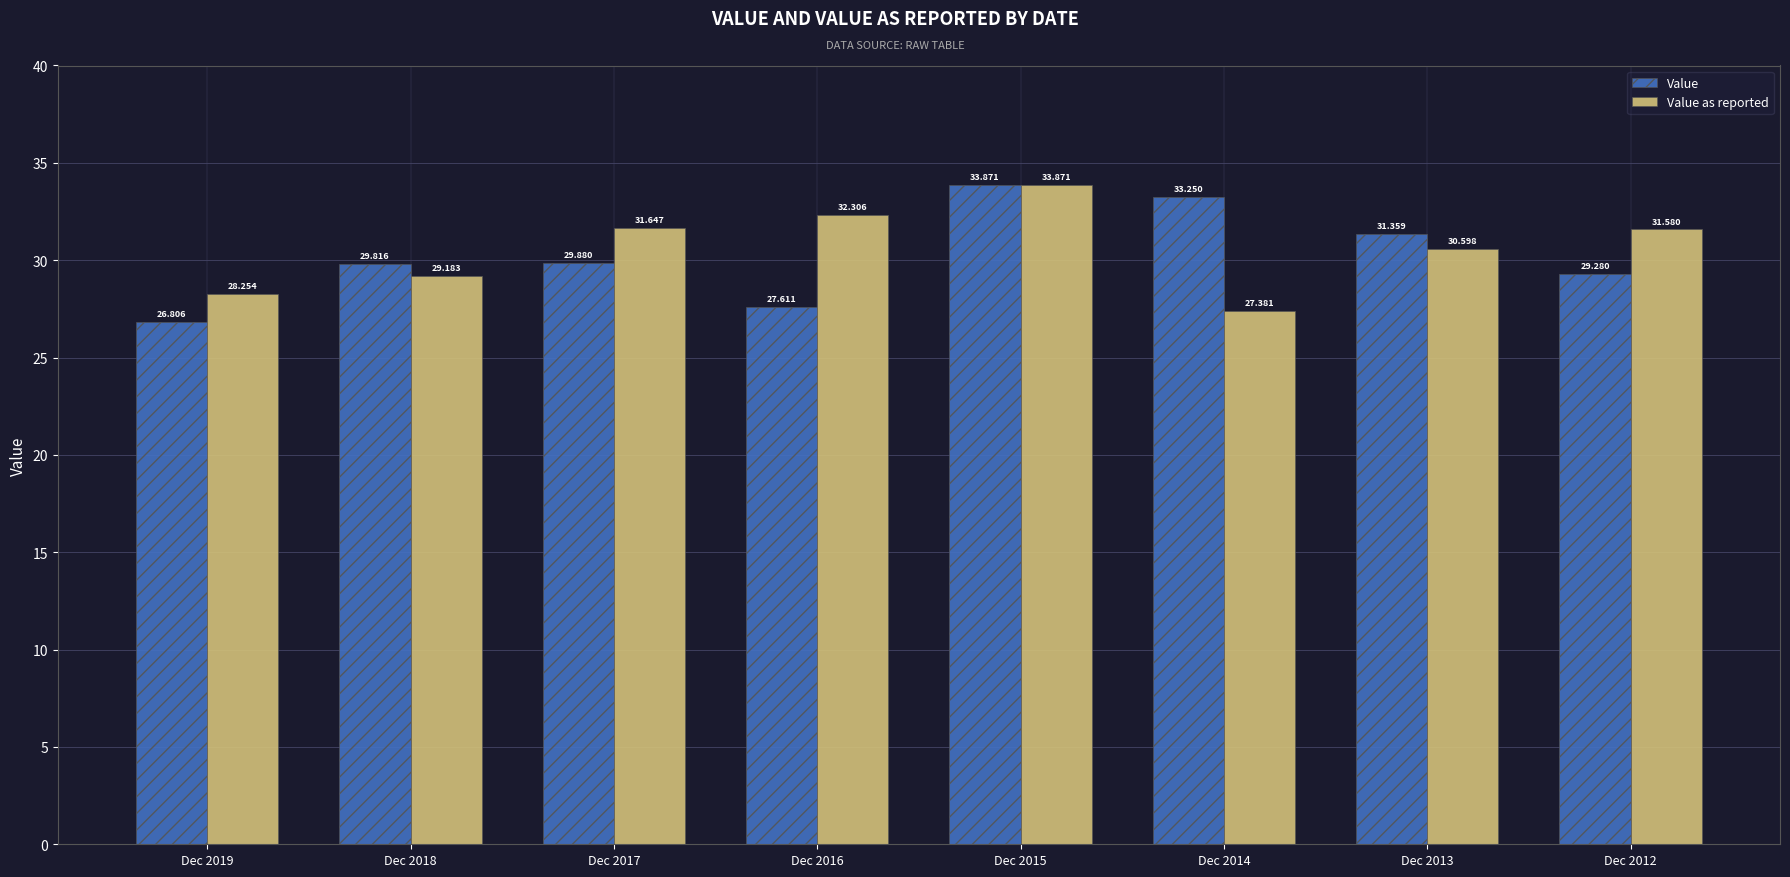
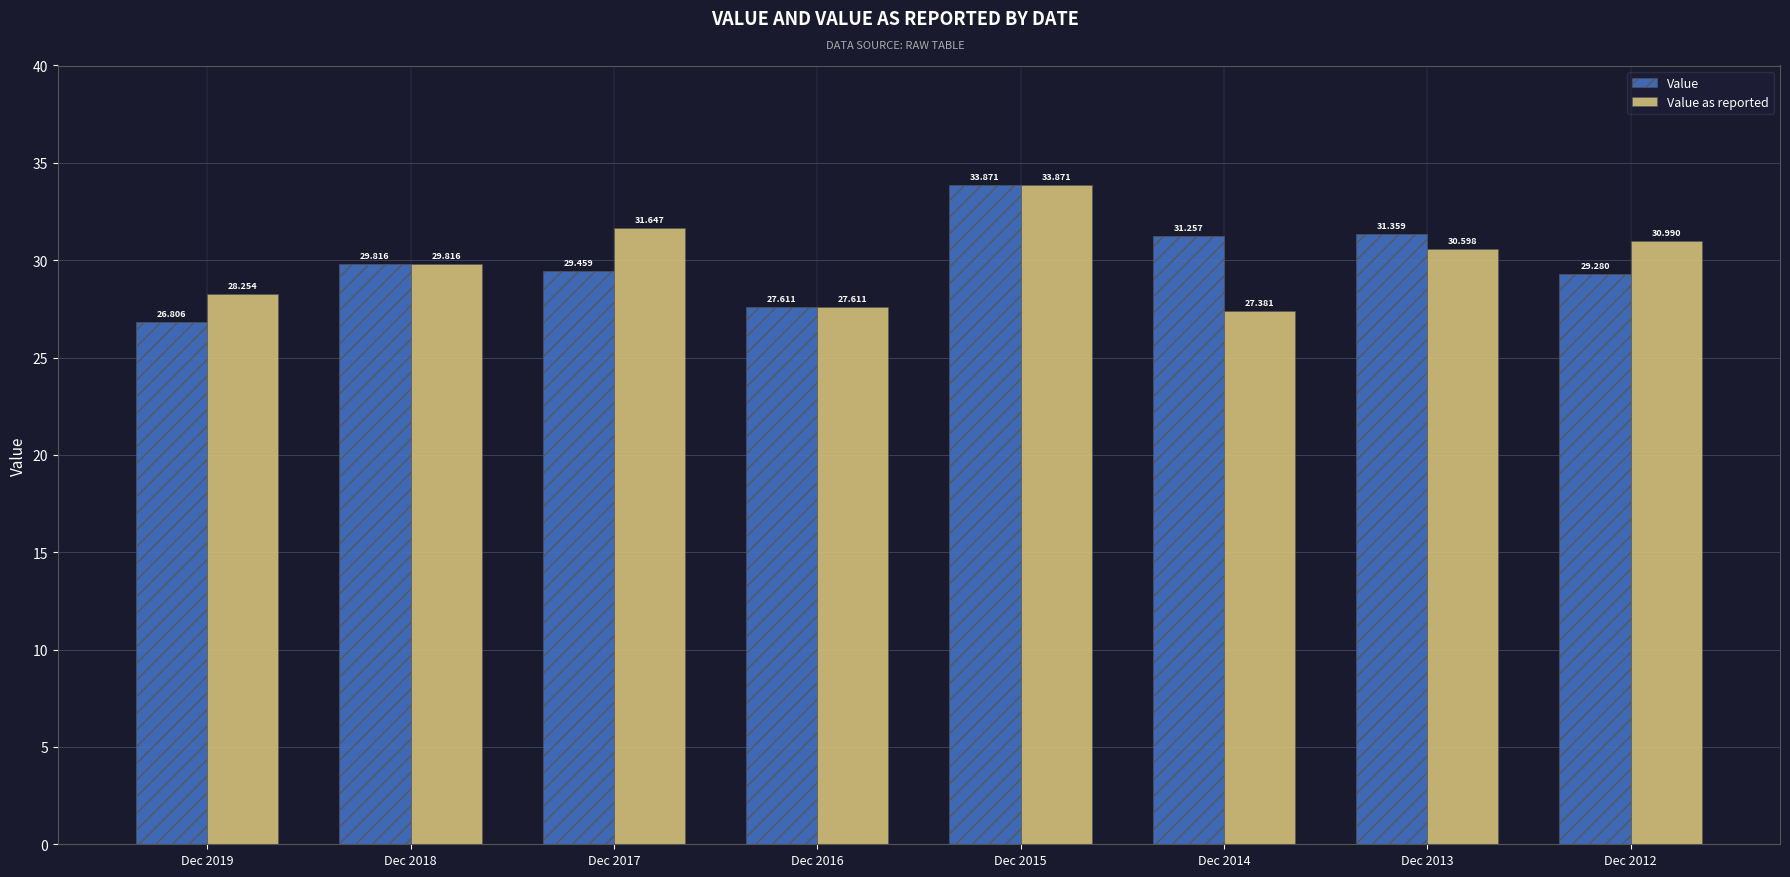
Value as reported, Dec 2018: 29.183 -> 29.816
Value, Dec 2017: 29.880 -> 29.459
Value as reported, Dec 2016: 32.306 -> 27.611
Value, Dec 2014: 33.250 -> 31.257
Value as reported, Dec 2012: 31.580 -> 30.990
